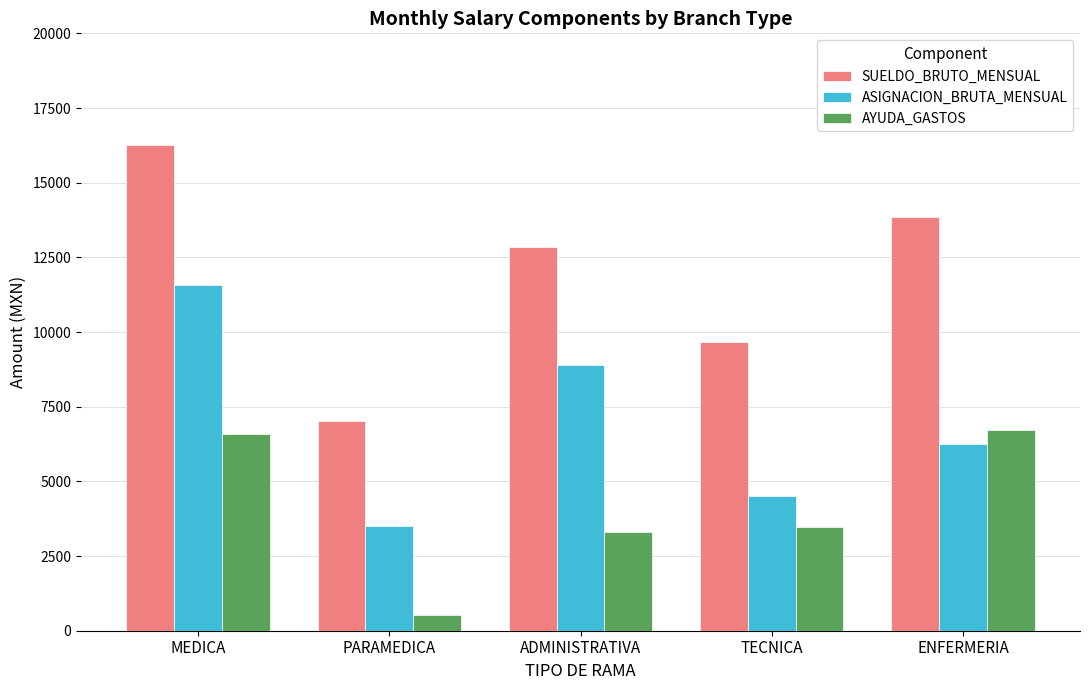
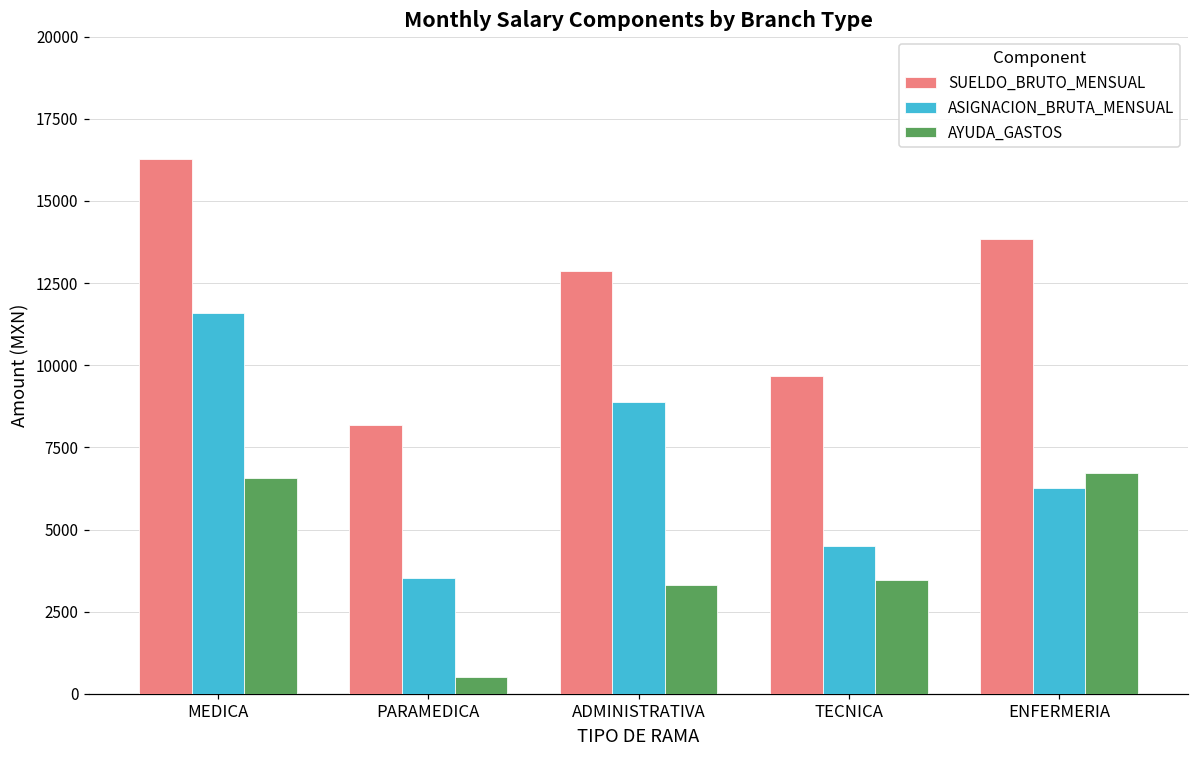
SUELDO_BRUTO_MENSUAL, PARAMEDICA: 7000 -> 8200
